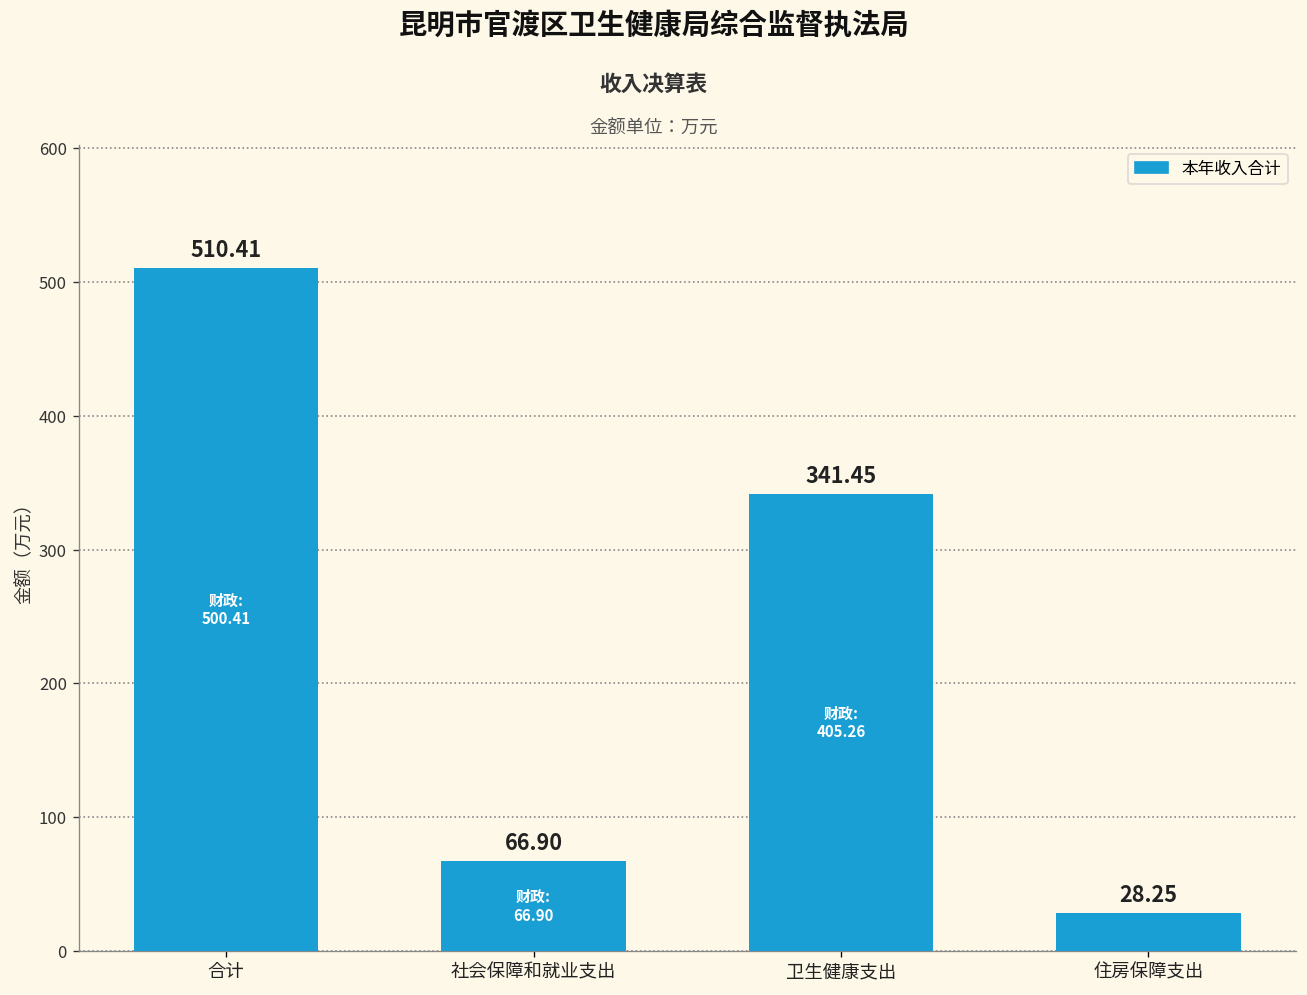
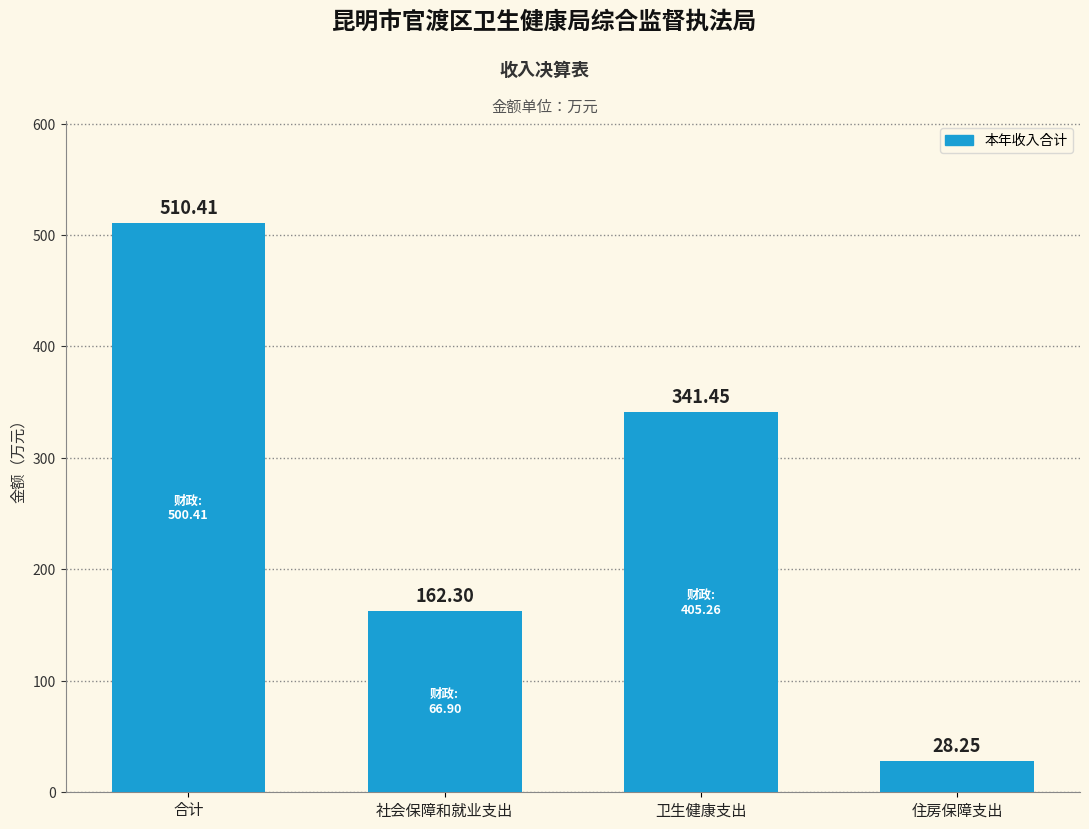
社会保障和就业支出: 66.90 -> 162.30
